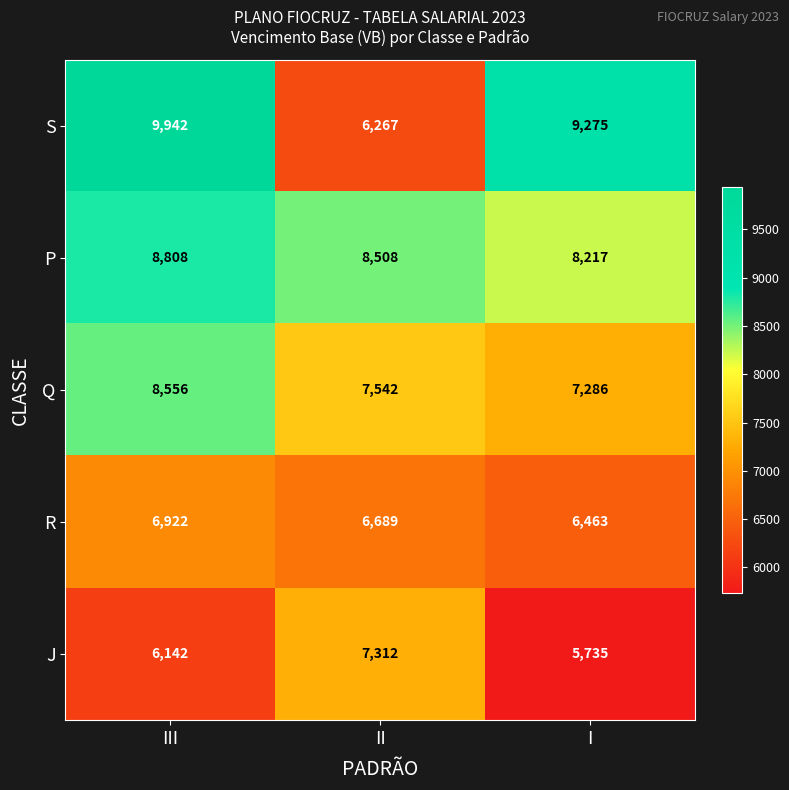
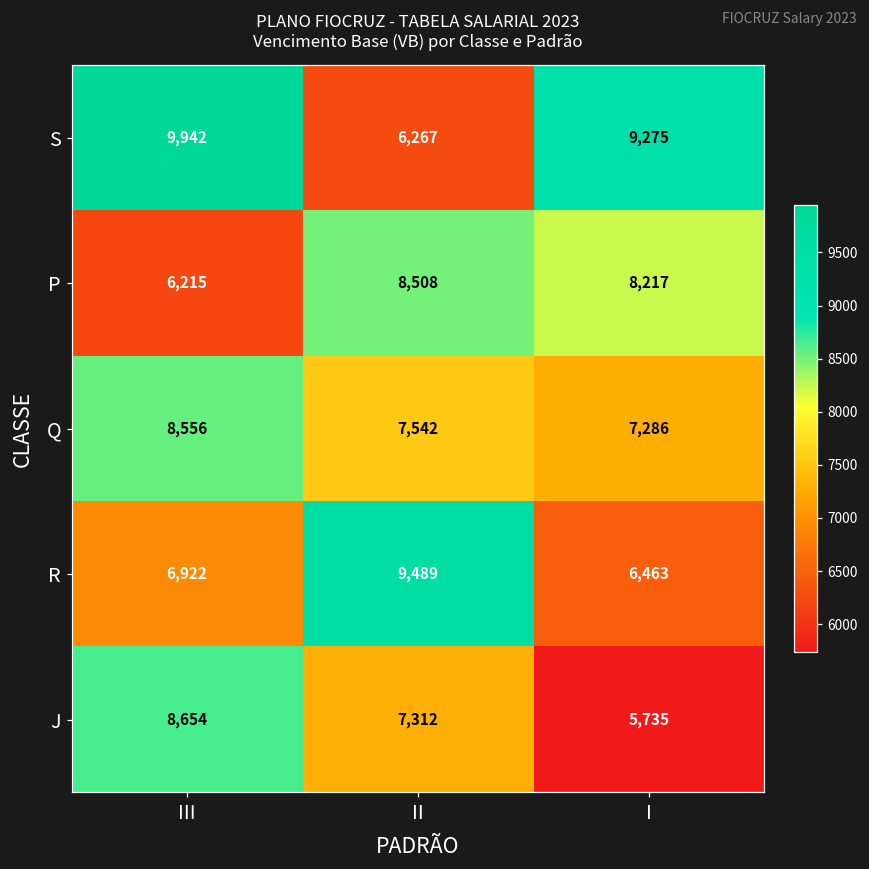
P, III: 8,808 -> 6,215
R, II: 6,689 -> 9,489
J, III: 6,142 -> 8,654
